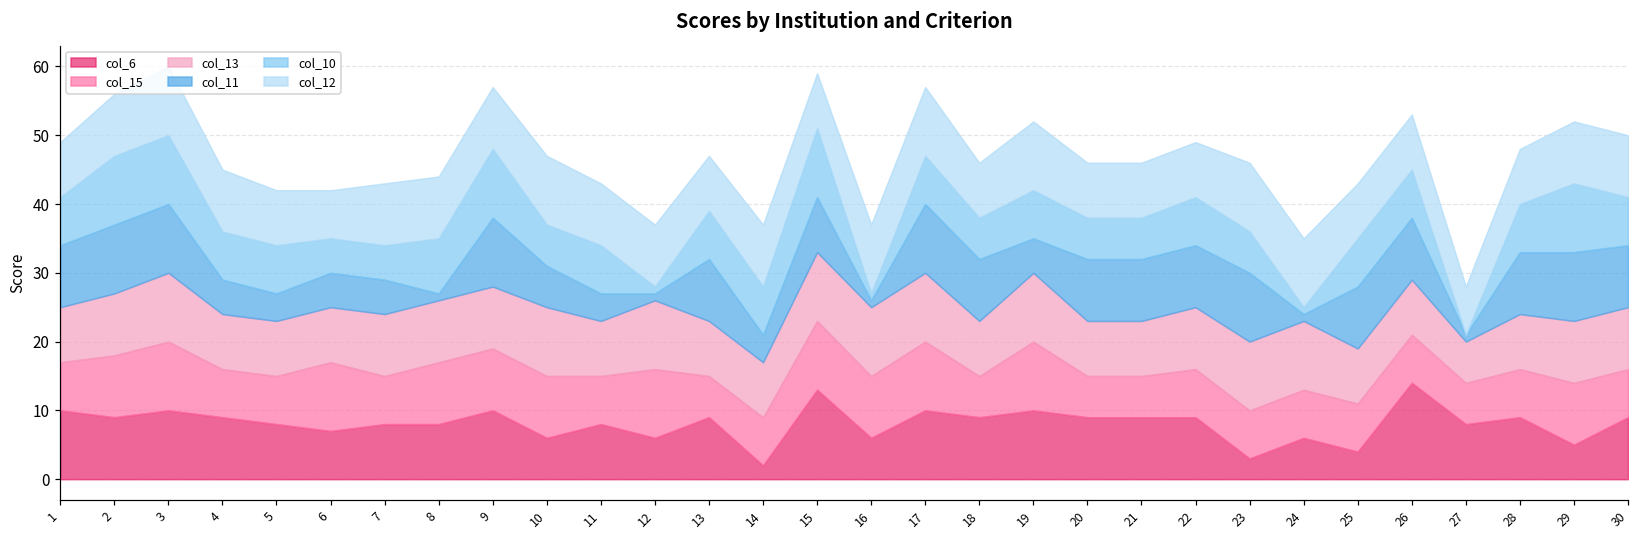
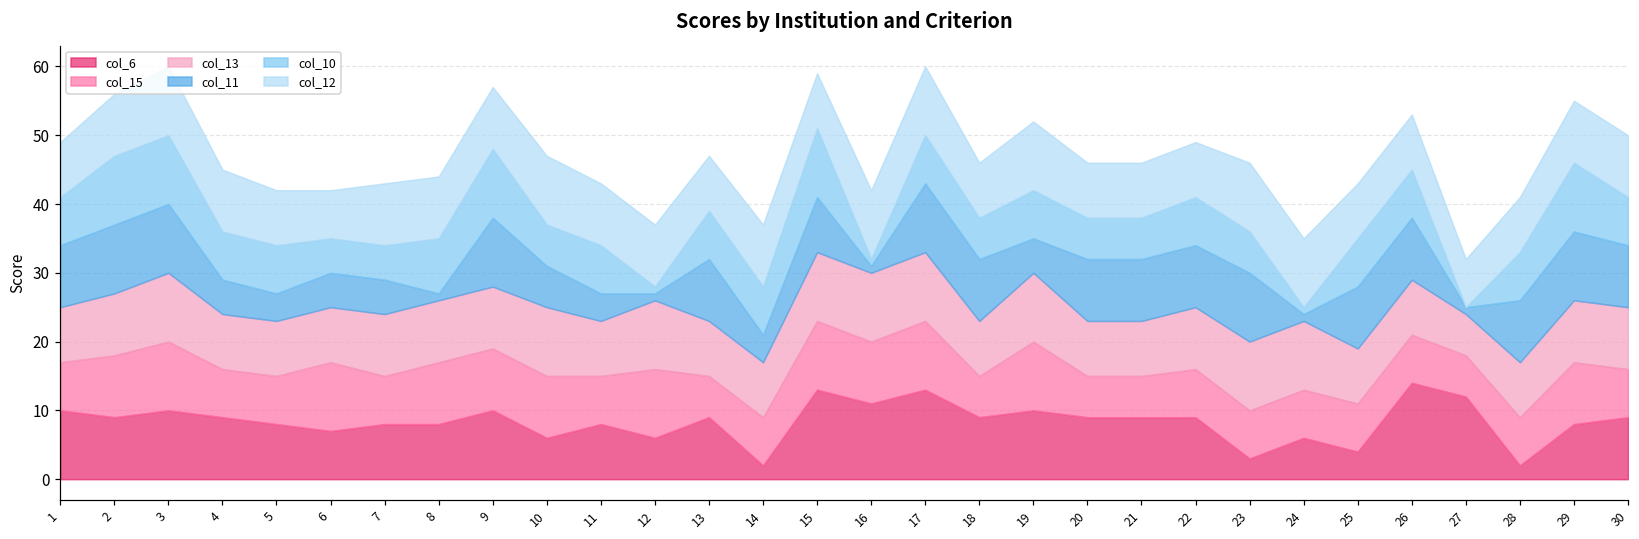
col_6, 16: 6 -> 11
col_6, 17: 10 -> 13
col_6, 27: 8 -> 12
col_6, 28: 9 -> 2
col_6, 29: 5 -> 8
